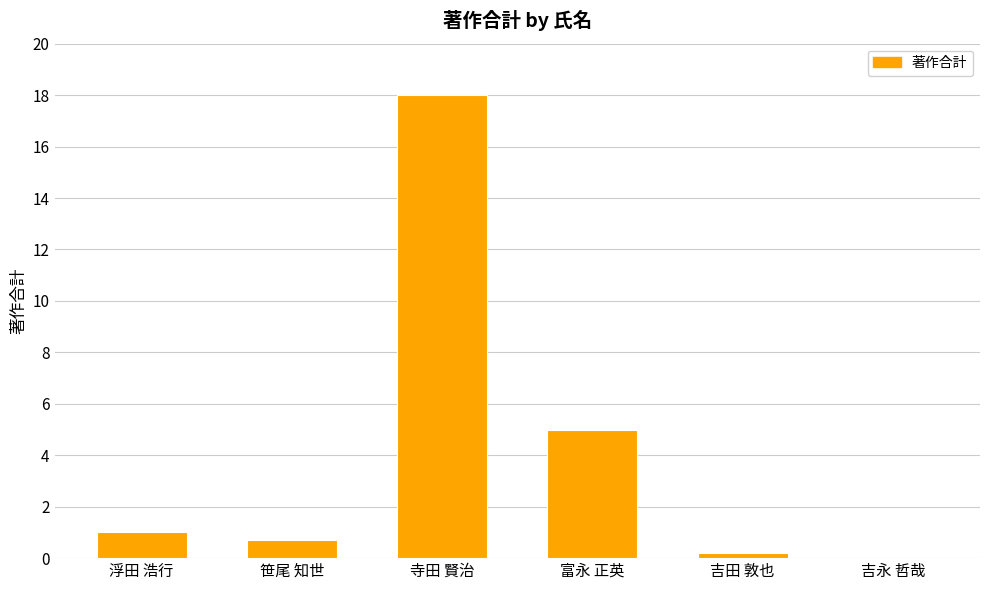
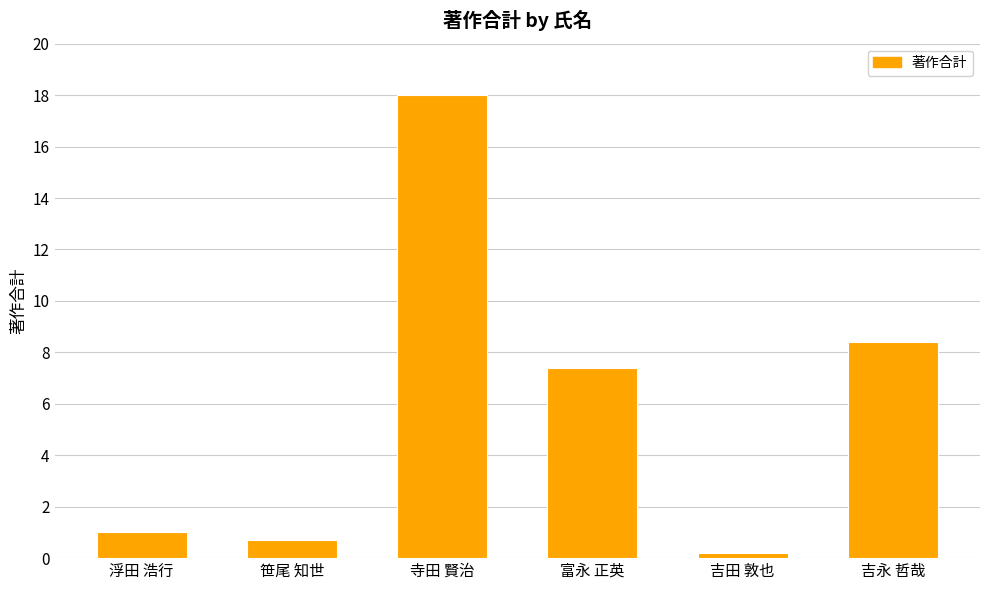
富永 正英: 5.0 -> 7.4
吉永 哲哉: 0.0 -> 8.4
